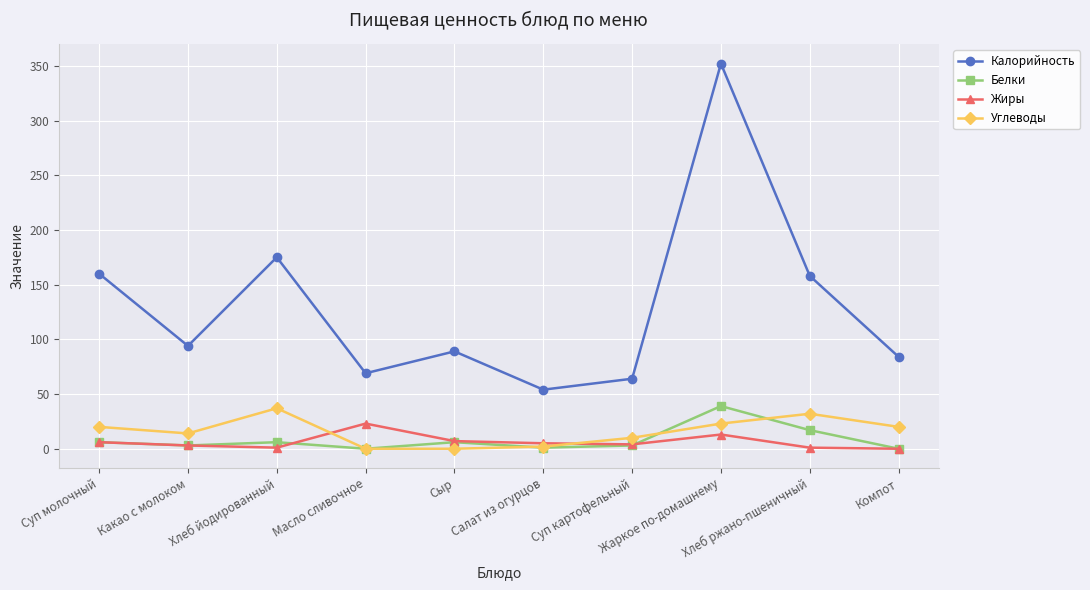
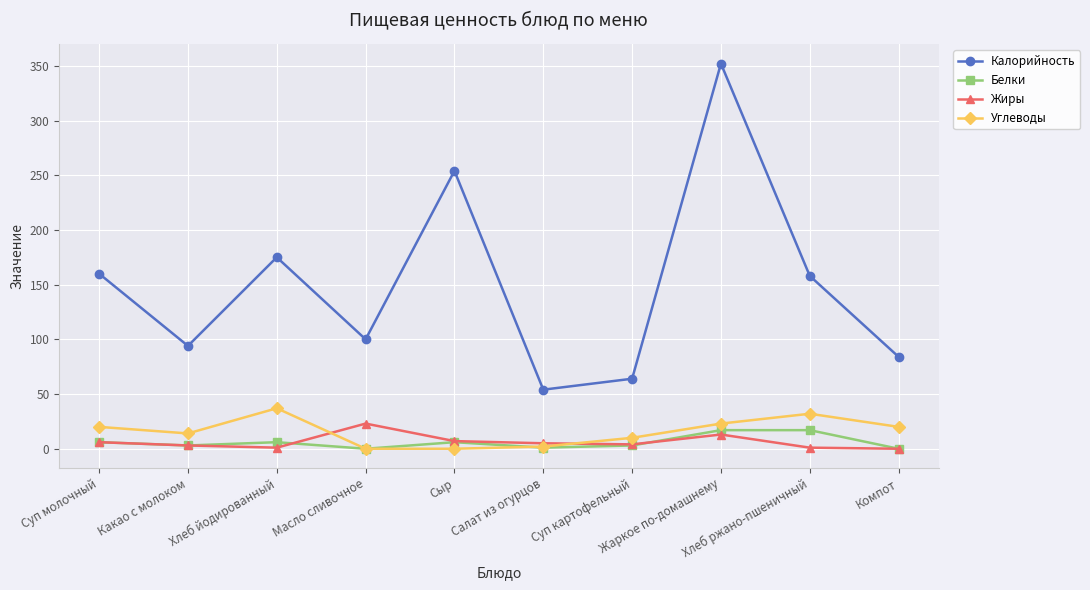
Калорийность, Масло сливочное: 69 -> 100
Калорийность, Сыр: 89 -> 254
Белки, Жаркое по-домашнему: 39 -> 17
